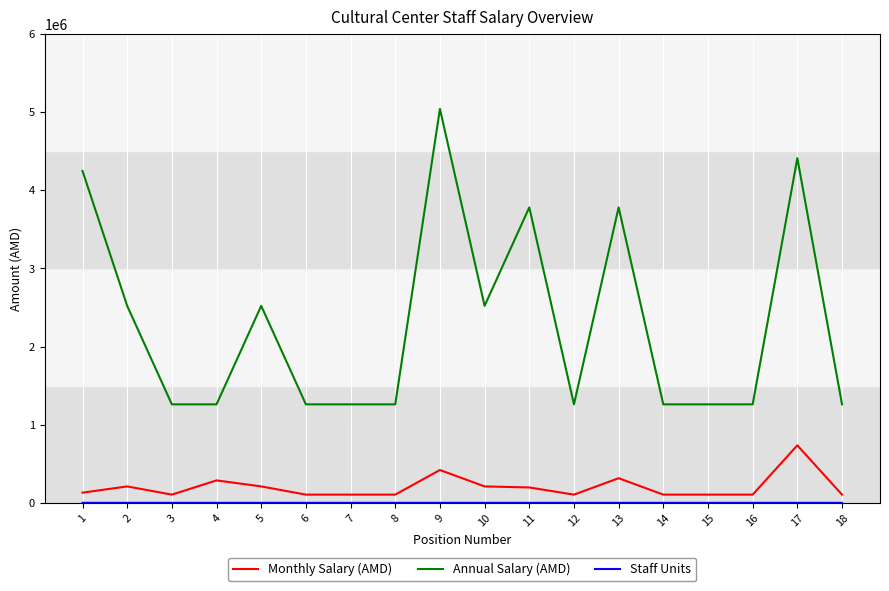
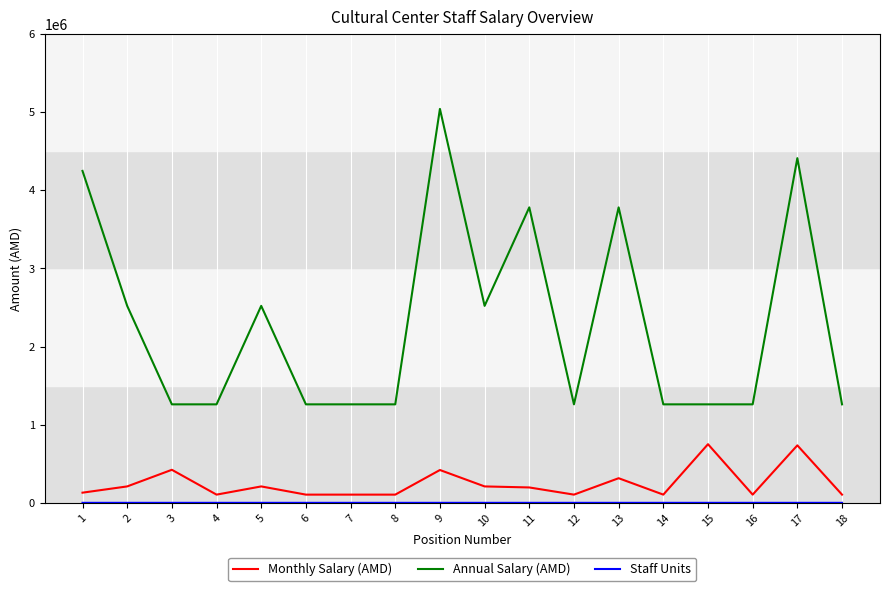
Monthly Salary (AMD), 3: 100000 -> 400000
Monthly Salary (AMD), 4: 300000 -> 100000
Monthly Salary (AMD), 15: 100000 -> 800000
